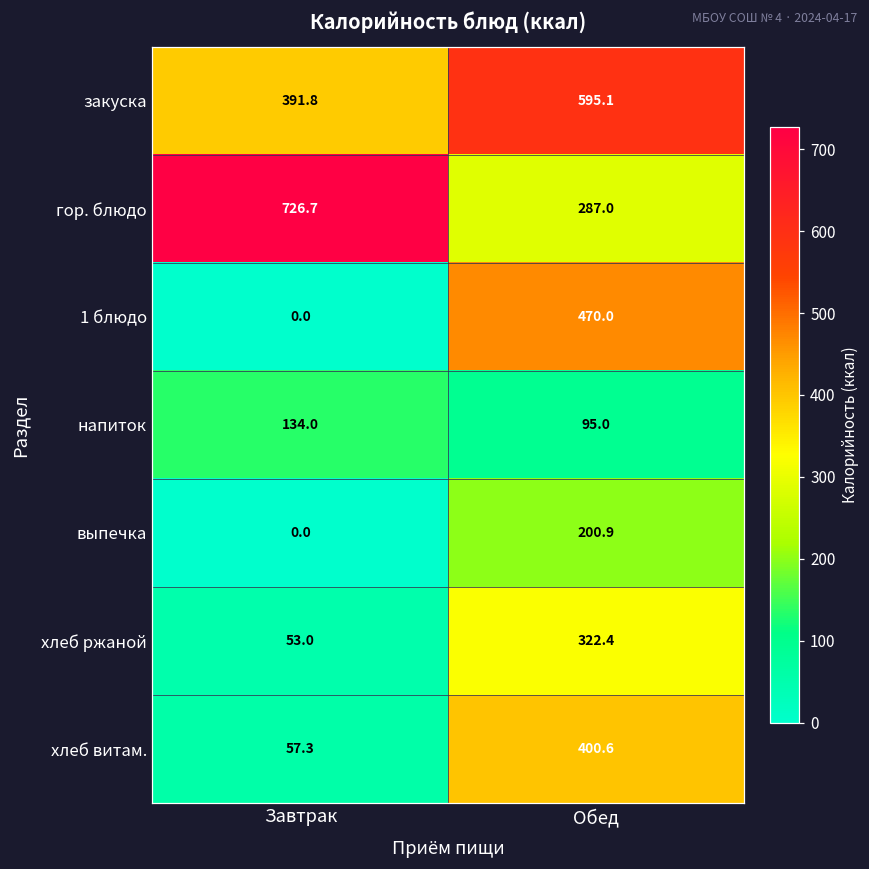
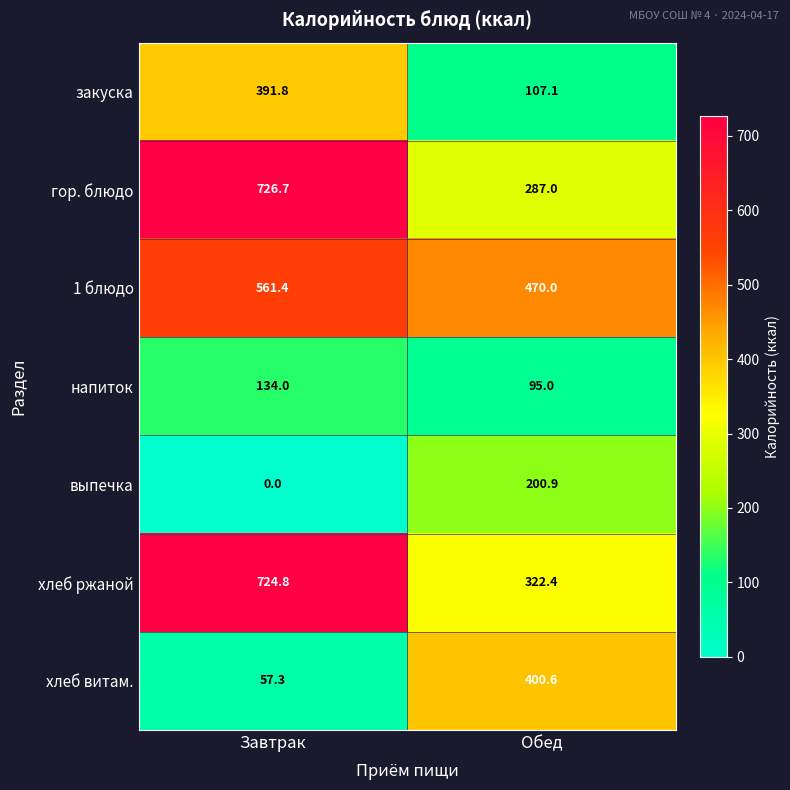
закуска, Обед: 595.1 -> 107.1
1 блюдо, Завтрак: 0.0 -> 561.4
хлеб ржаной, Завтрак: 53.0 -> 724.8
